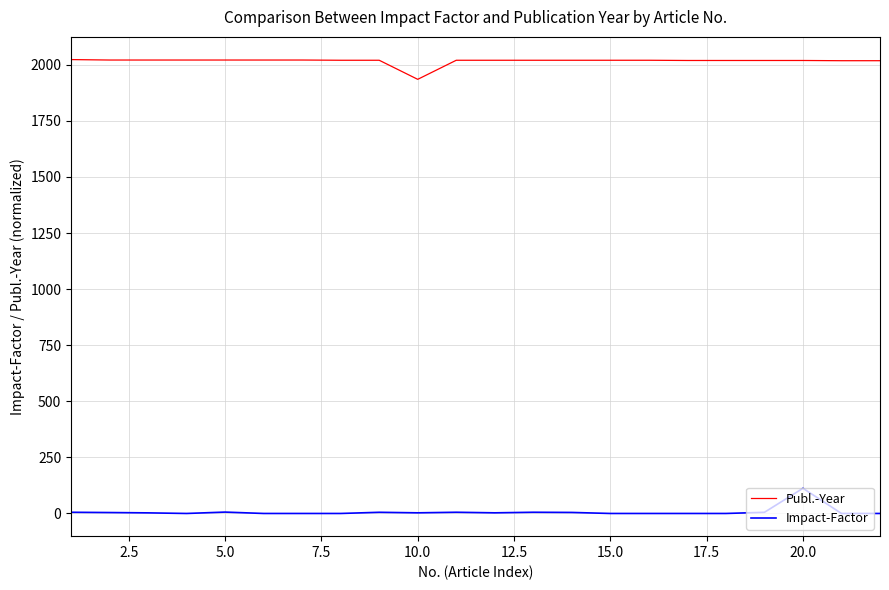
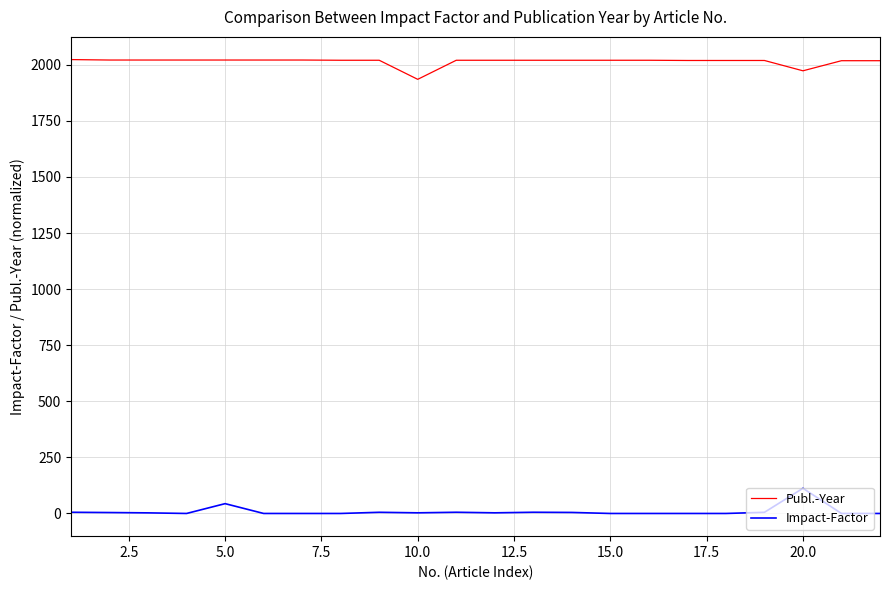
Impact-Factor, 5.0: 10 -> 40
Publ.-Year, 20.0: 2020 -> 1970
